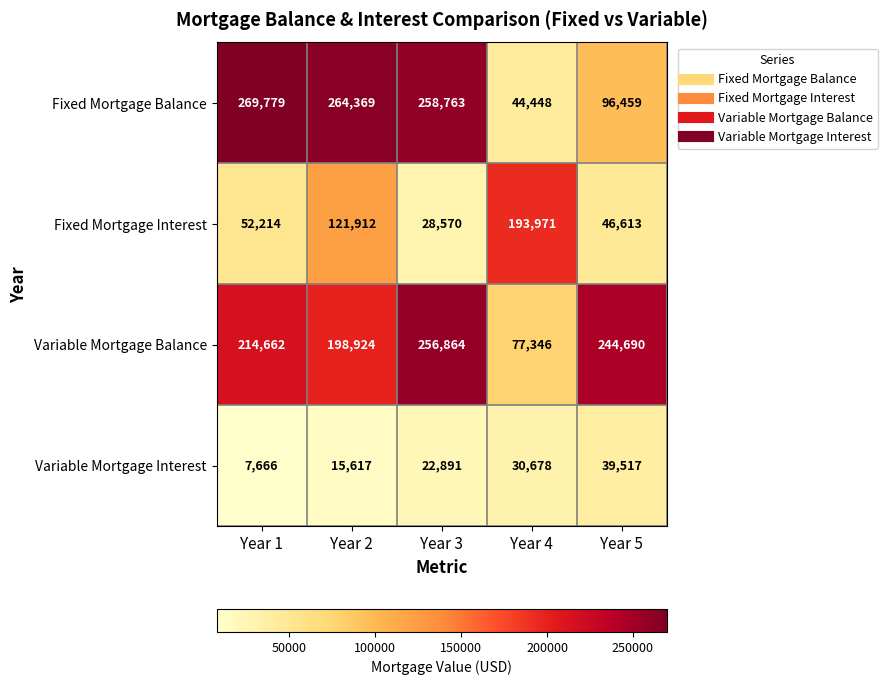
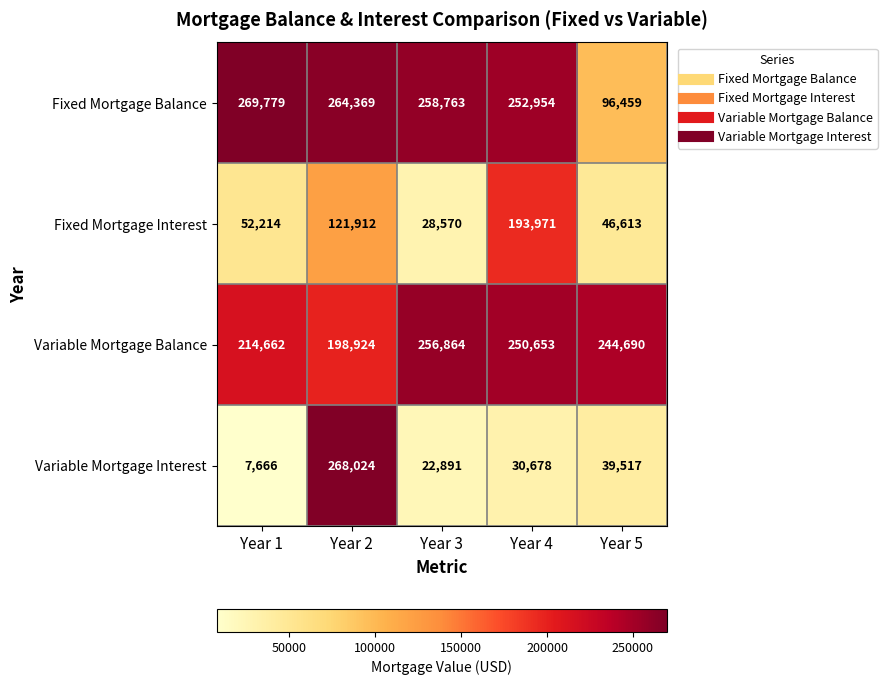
Fixed Mortgage Balance, Year 4: 44,448 -> 252,954
Variable Mortgage Balance, Year 4: 77,346 -> 250,653
Variable Mortgage Interest, Year 2: 15,617 -> 268,024
